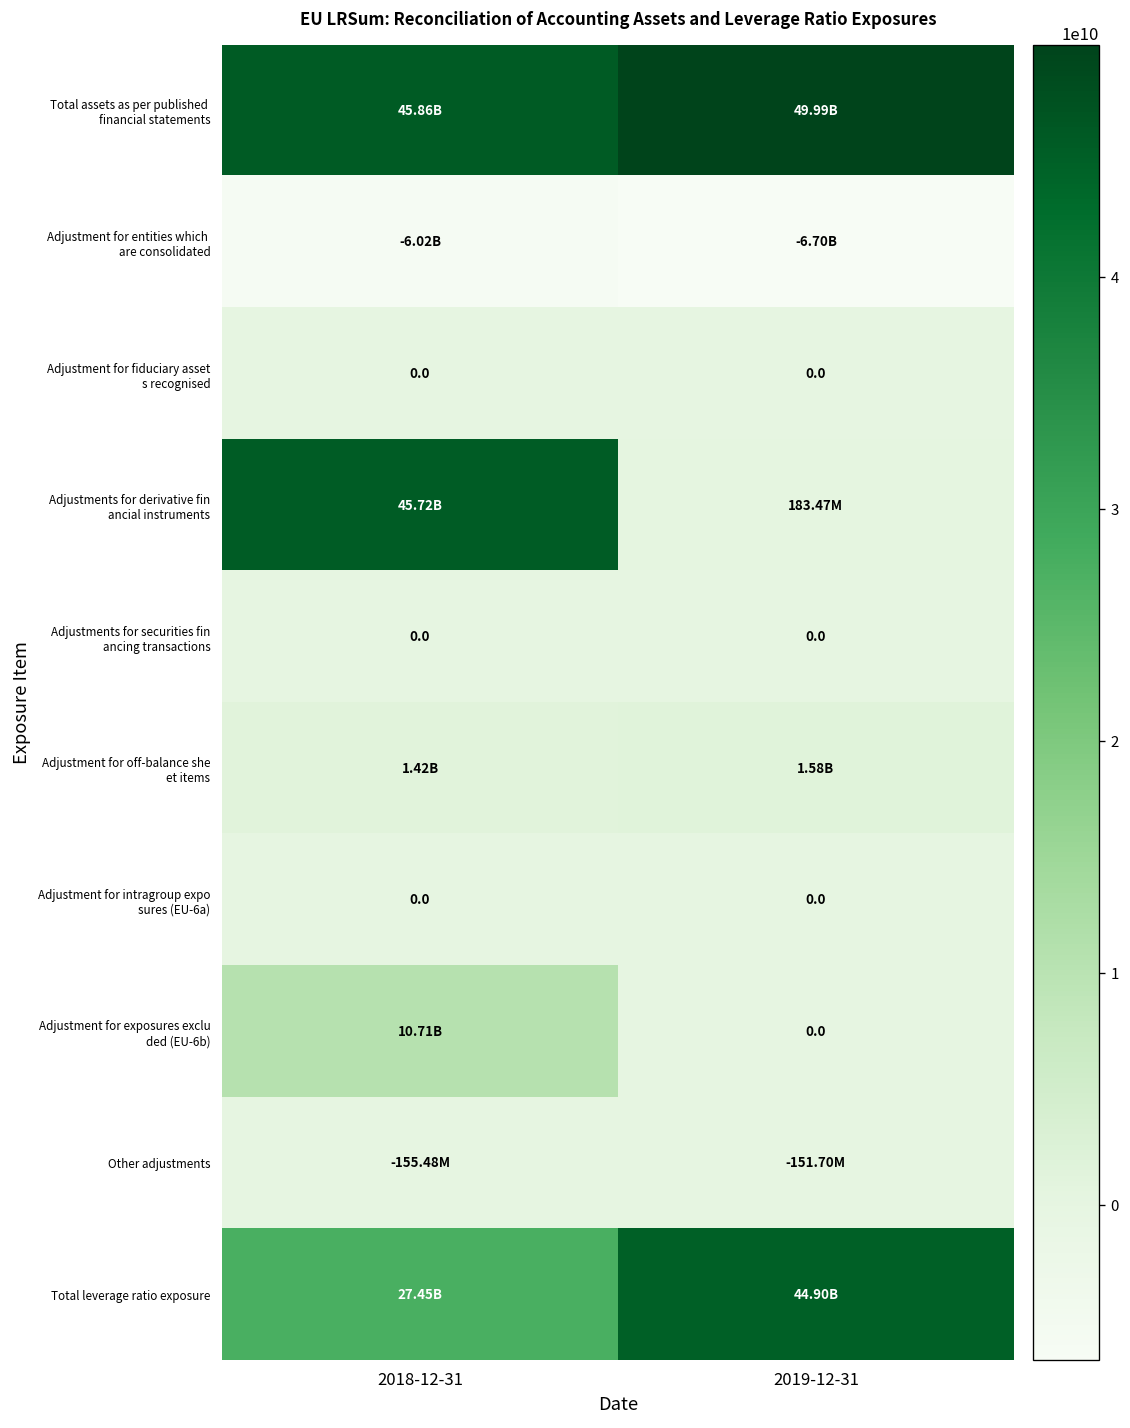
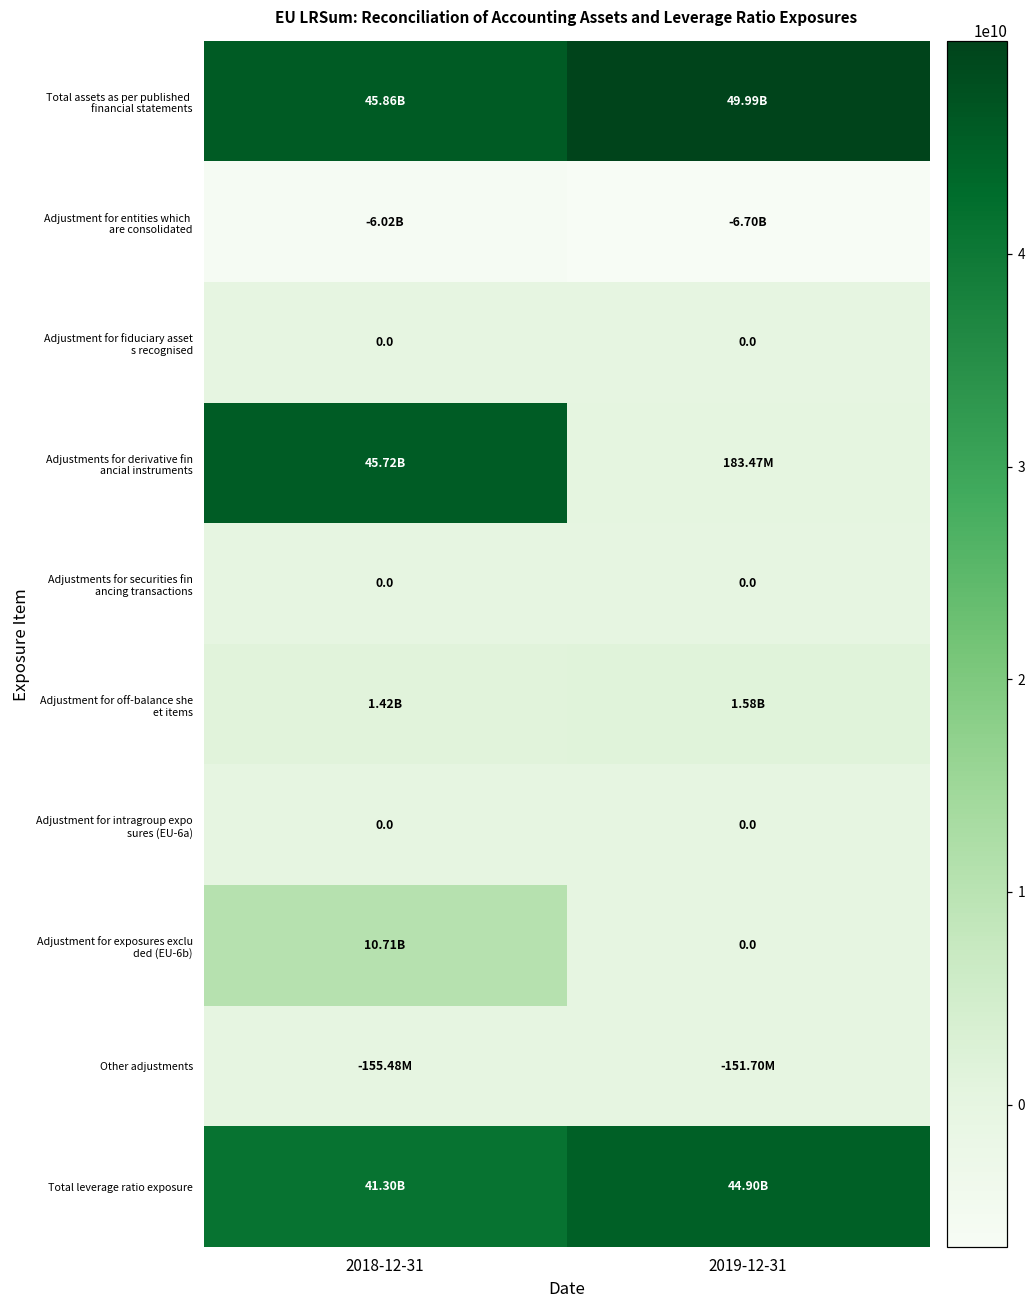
Total leverage ratio exposure, 2018-12-31: 27.45B -> 41.30B
